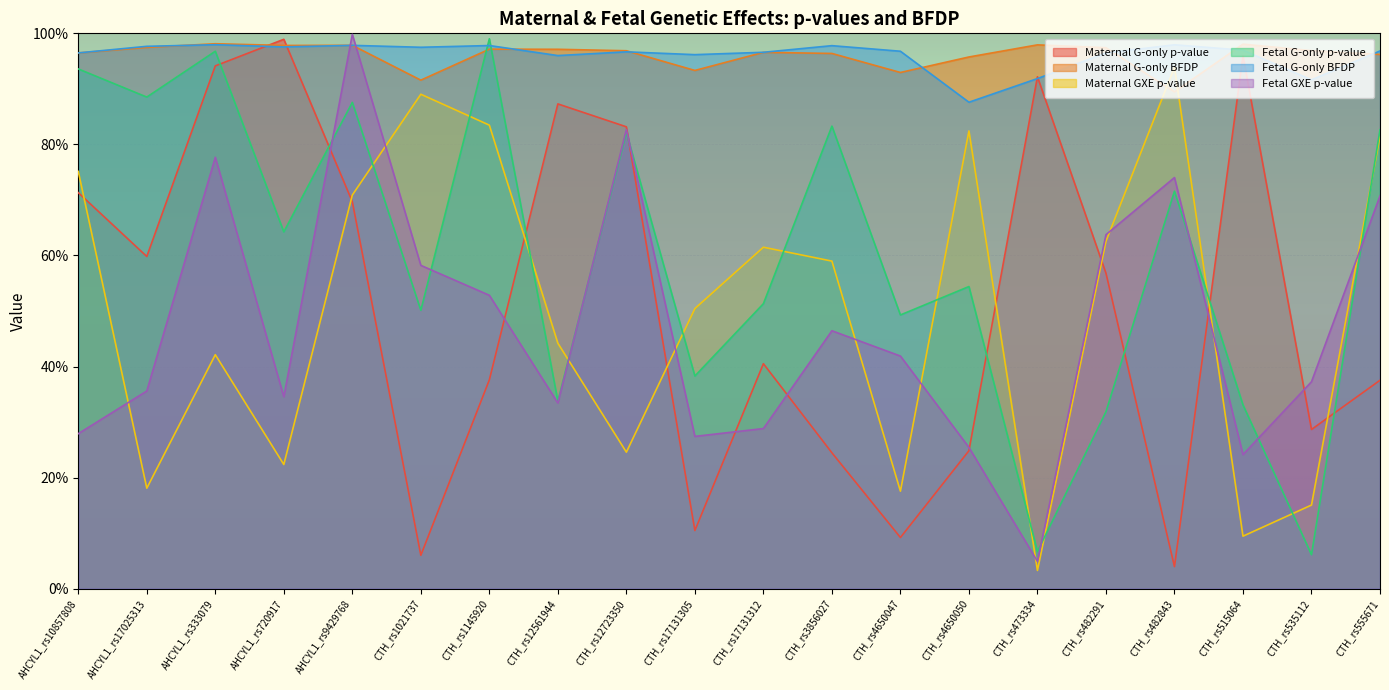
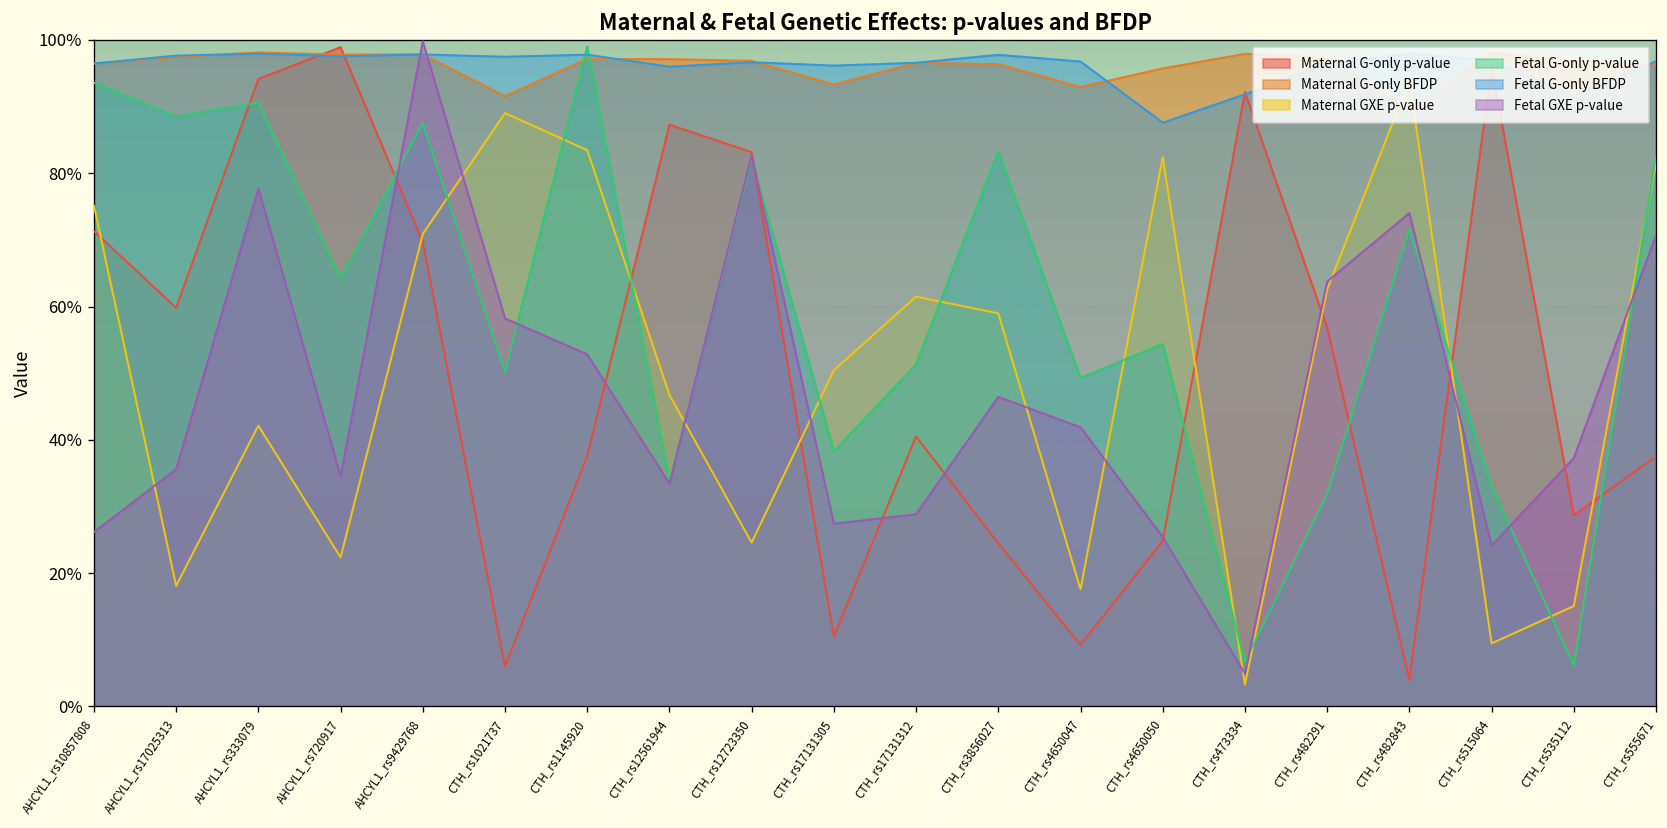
Fetal GXE p-value, AHCYL1_rs10857808: 28% -> 26%
Fetal G-only p-value, AHCYL1_rs333079: 97% -> 91%
Maternal GXE p-value, CTH_rs12561944: 44% -> 47%
